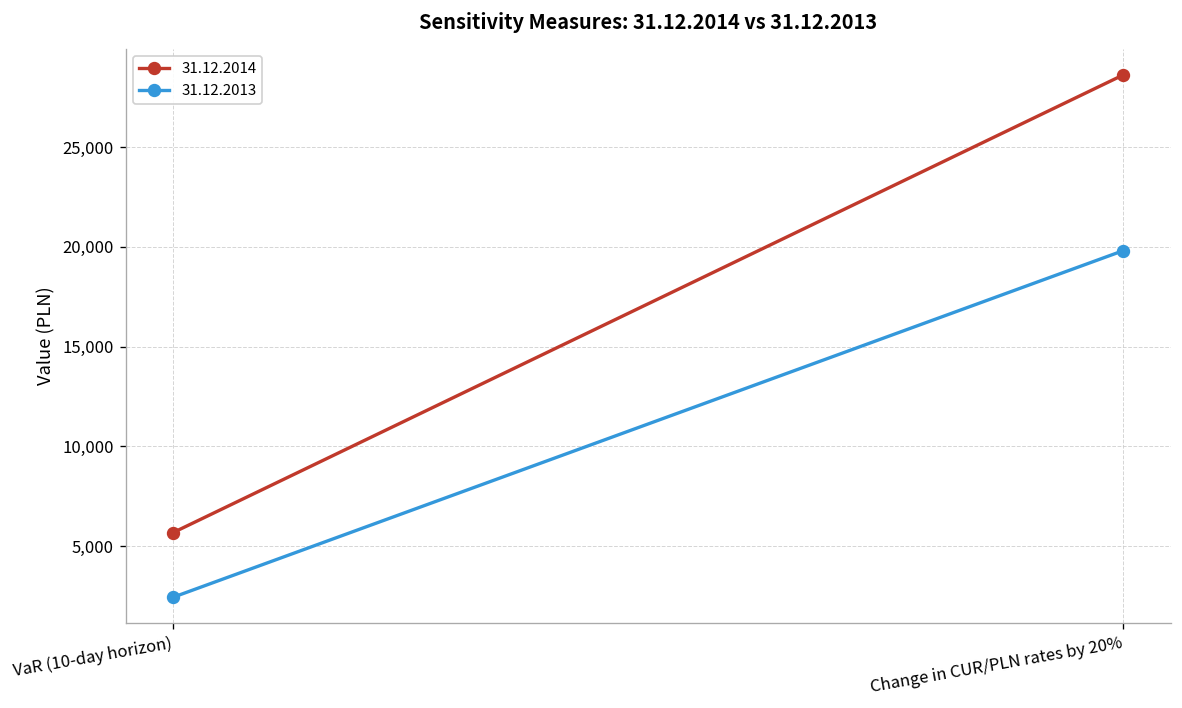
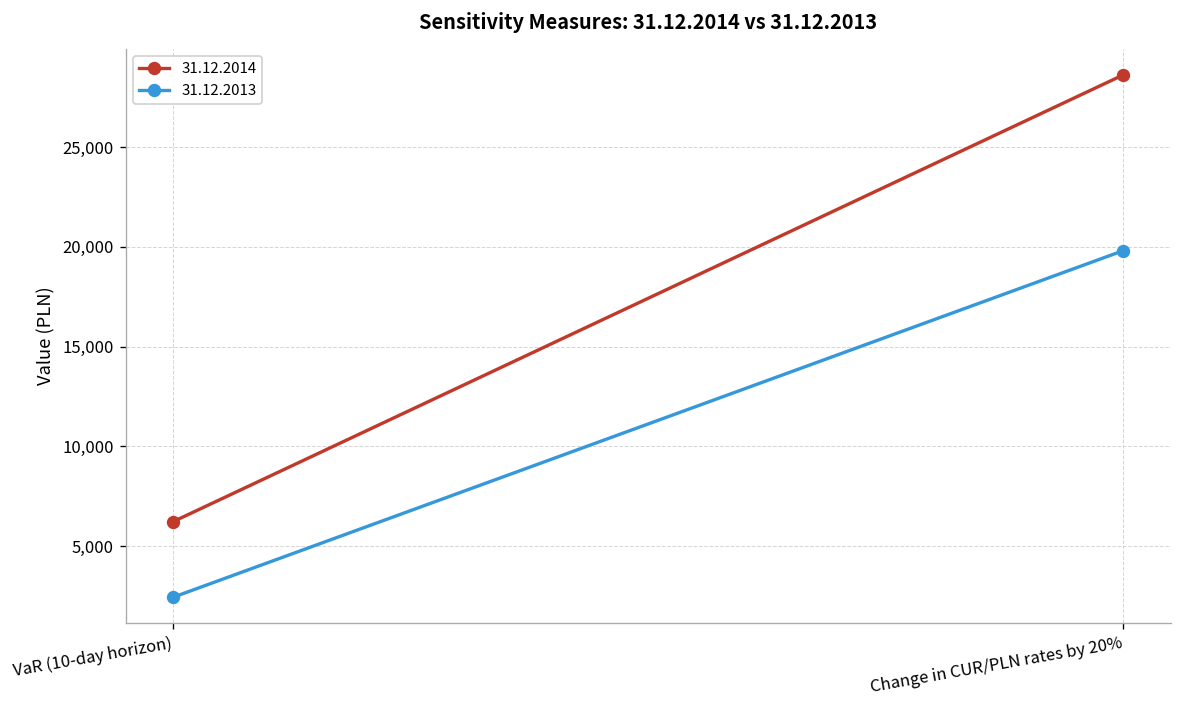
31.12.2014, VaR (10-day horizon): 5,700 -> 6,200
